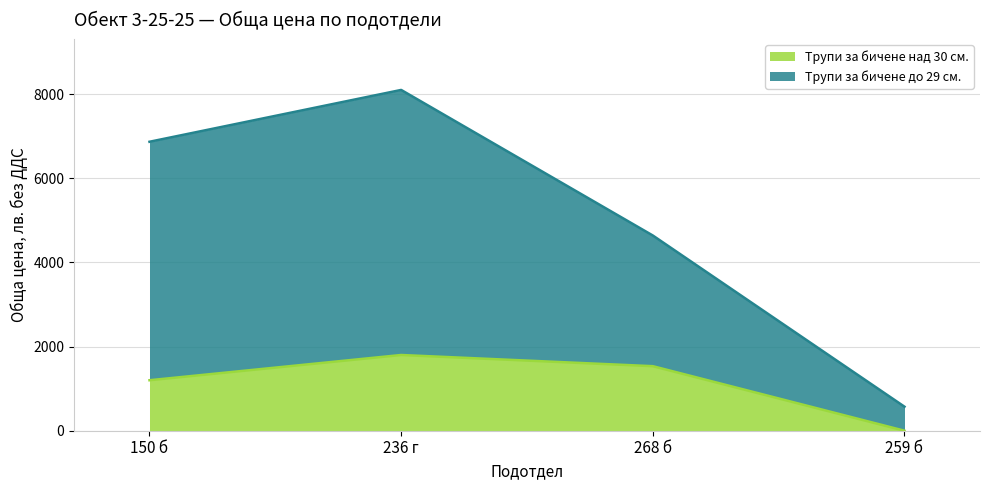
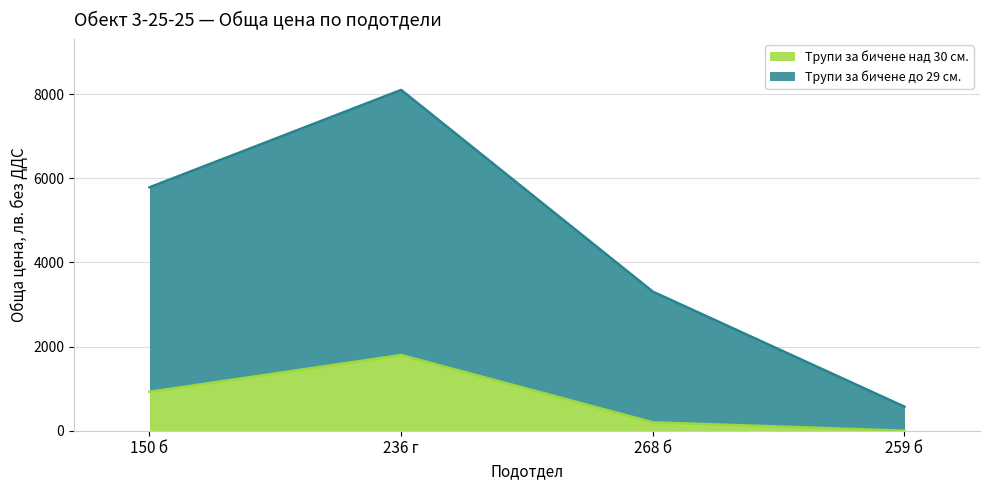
Трупи за бичене над 30 см., 150 б: 1200 -> 900
Трупи за бичене до 29 см., 150 б: 5700 -> 4900
Трупи за бичене над 30 см., 268 б: 1500 -> 200
